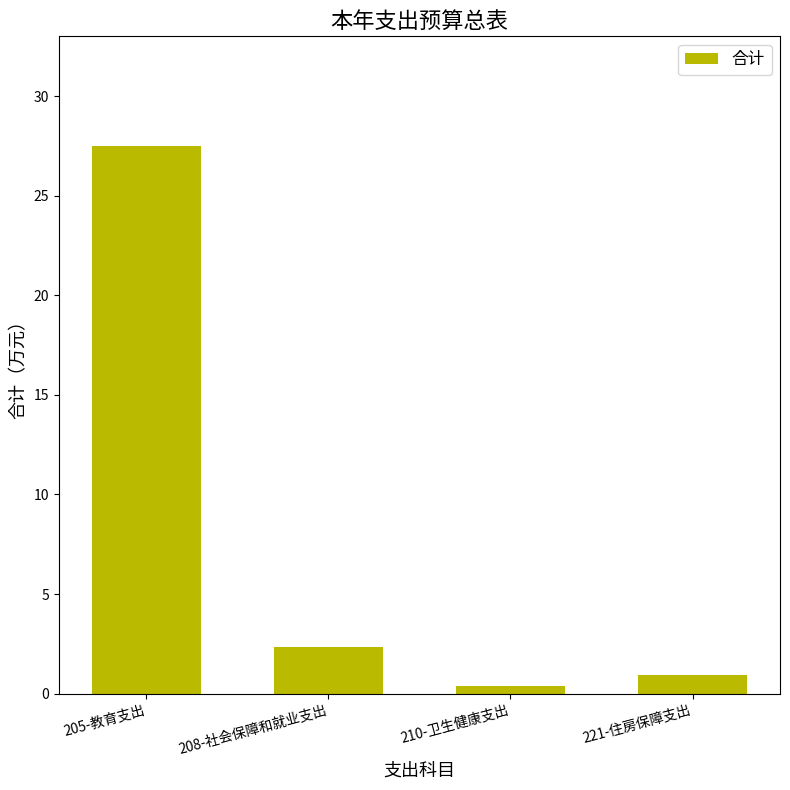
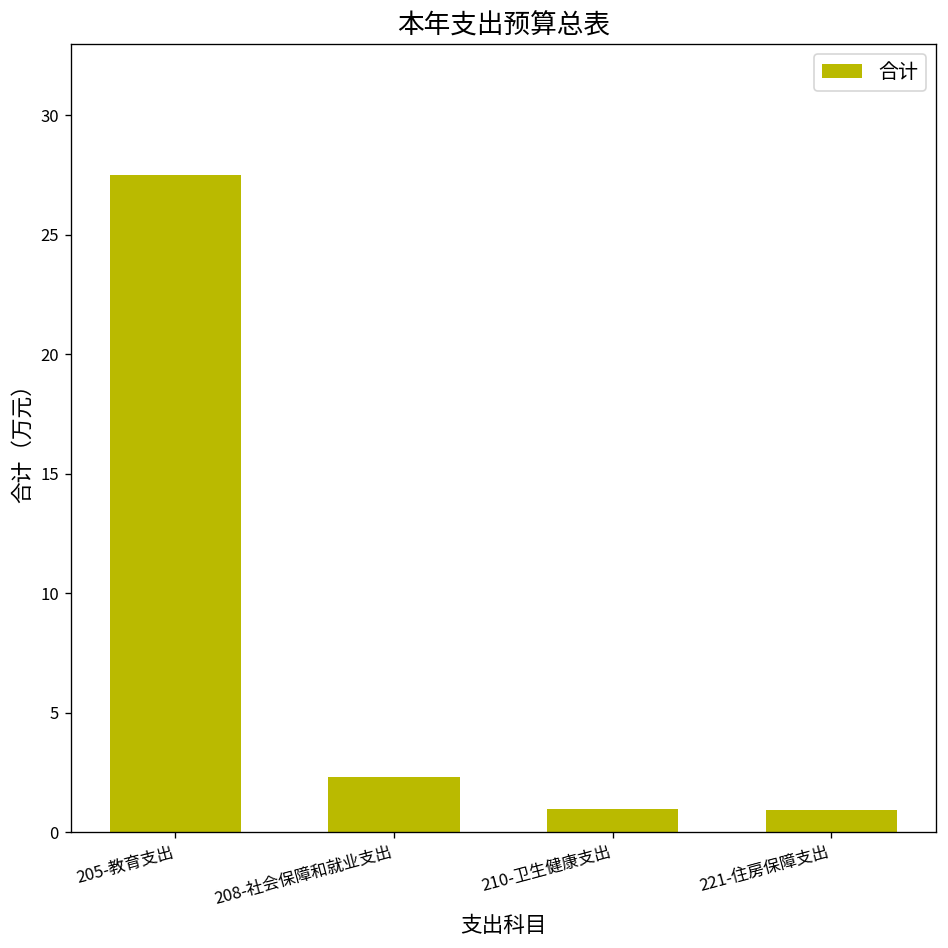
210-卫生健康支出: 0.4 -> 1.0
